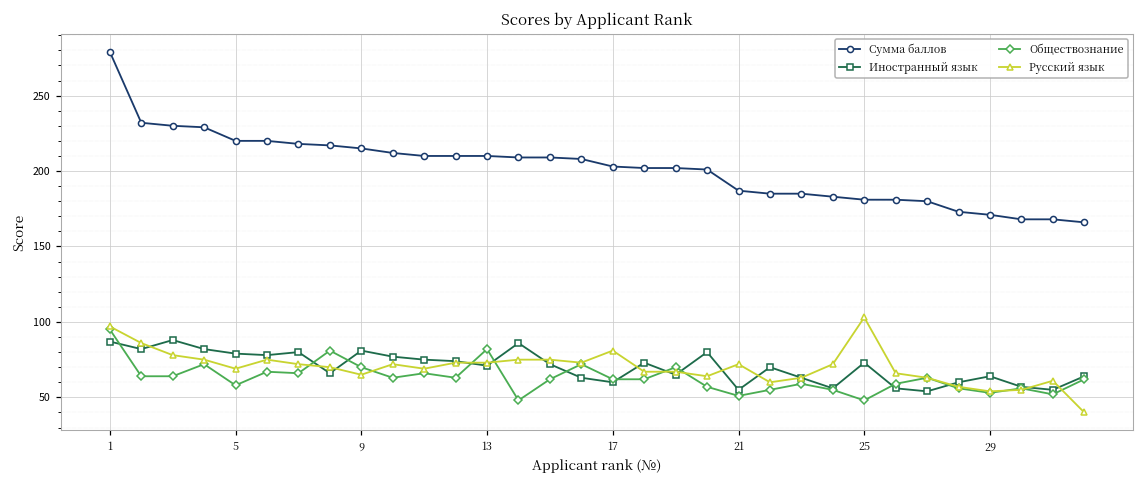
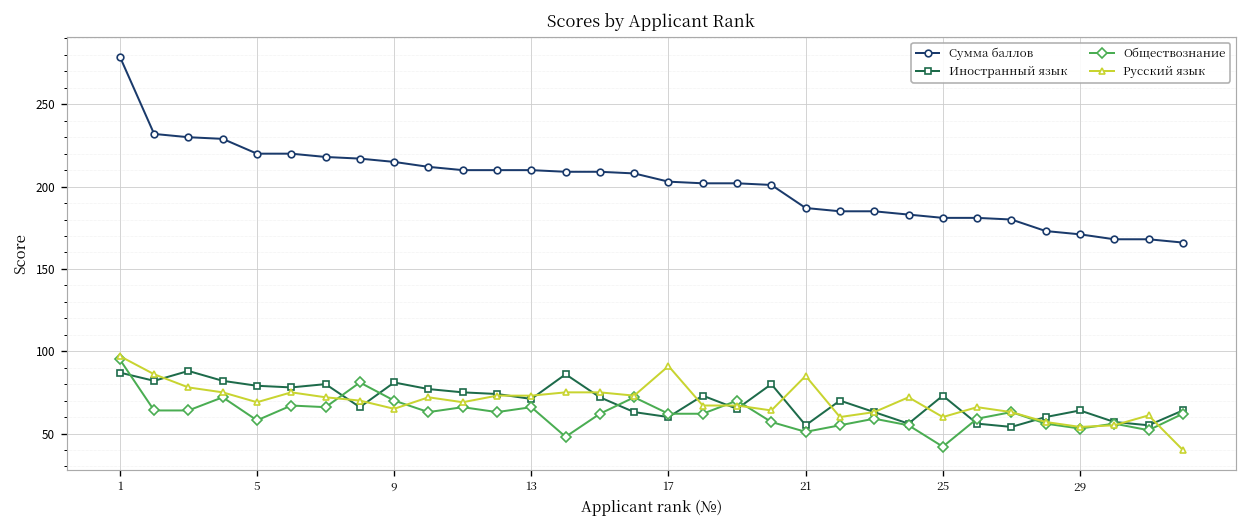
Обществознание, 13: 82 -> 66
Русский язык, 17: 81 -> 91
Русский язык, 21: 72 -> 85
Обществознание, 25: 48 -> 42
Русский язык, 25: 103 -> 60
